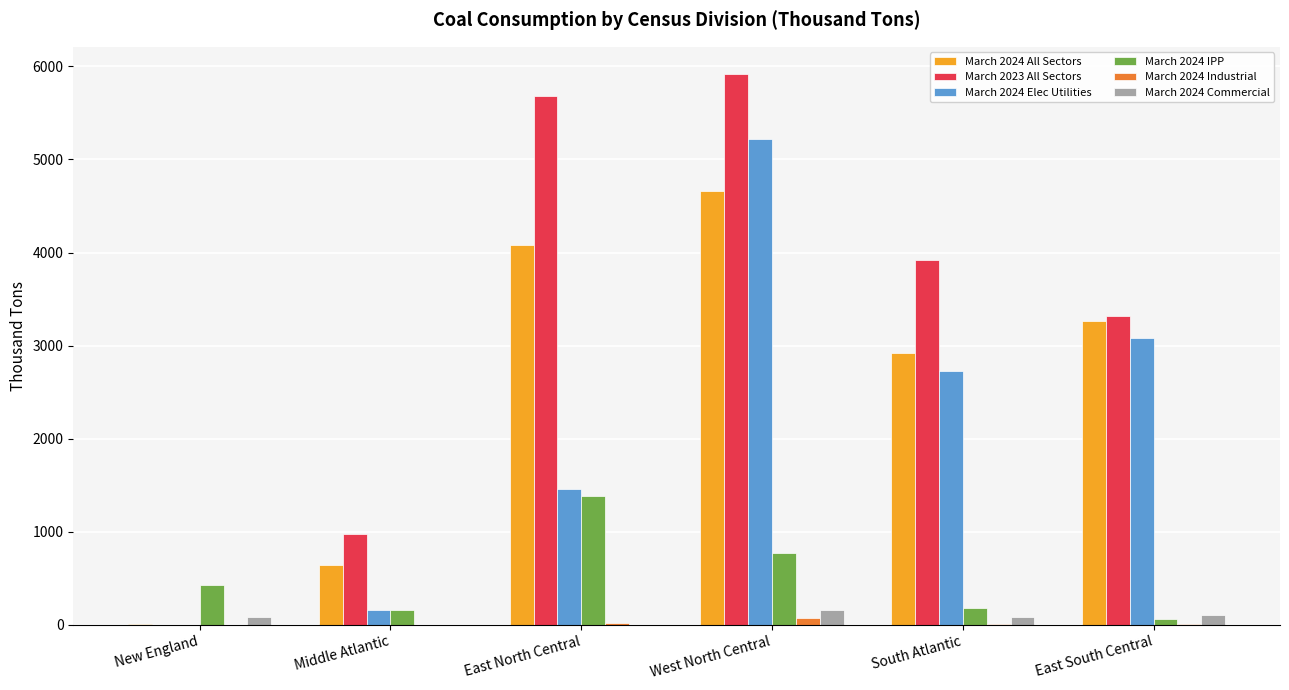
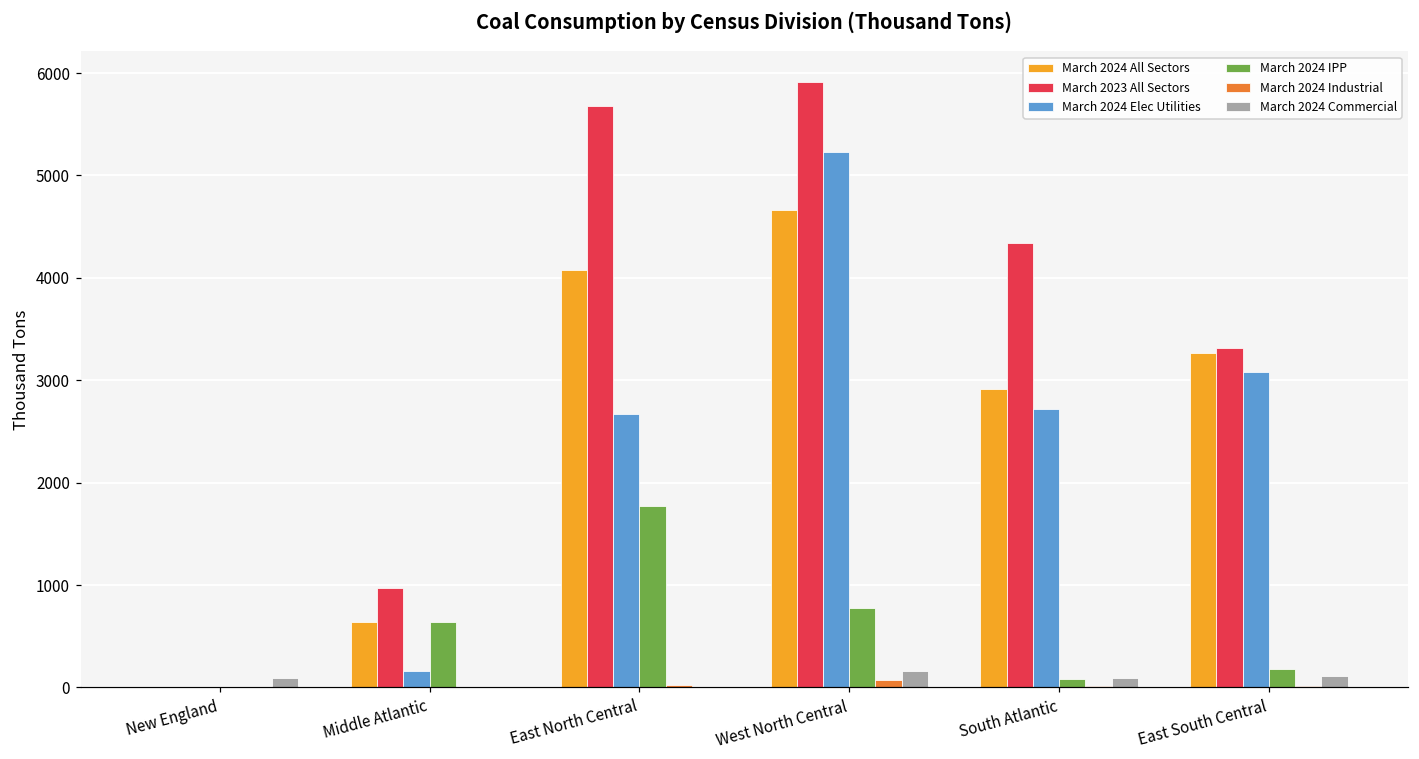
March 2024 IPP, New England: 400 -> 0
March 2024 IPP, Middle Atlantic: 200 -> 600
March 2024 Elec Utilities, East North Central: 1500 -> 2700
March 2024 IPP, East North Central: 1400 -> 1800
March 2023 All Sectors, South Atlantic: 3900 -> 4300
March 2024 IPP, South Atlantic: 200 -> 100
March 2024 IPP, East South Central: 100 -> 200
